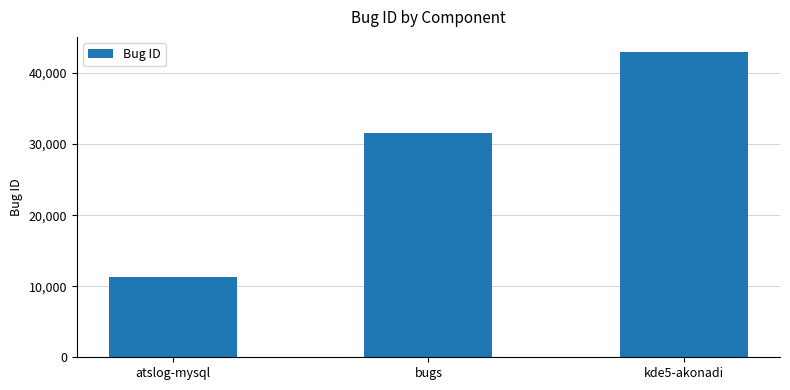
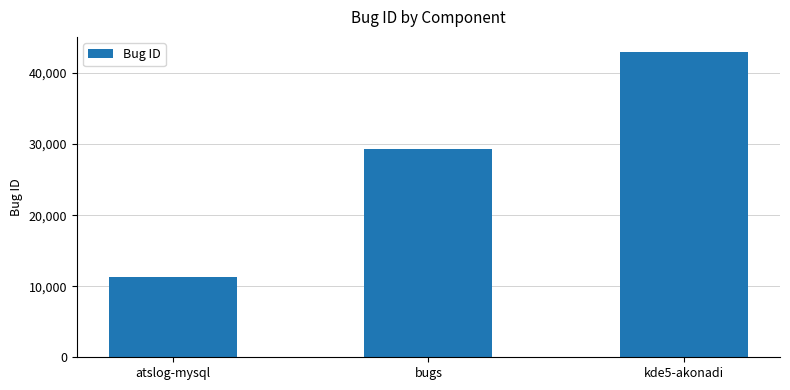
bugs: 32,000 -> 29,000
